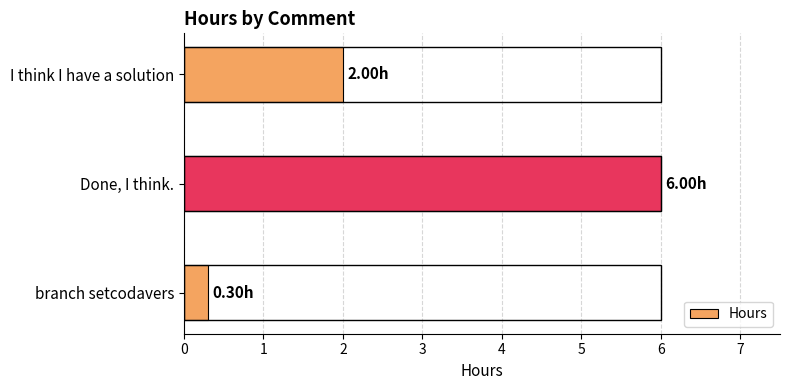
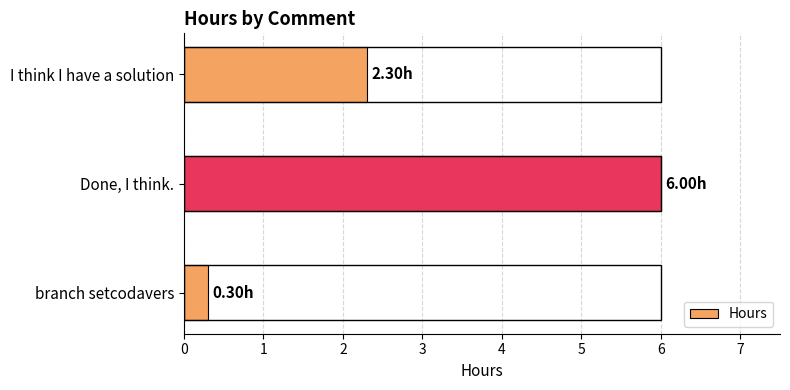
I think I have a solution: 2.00h -> 2.30h
